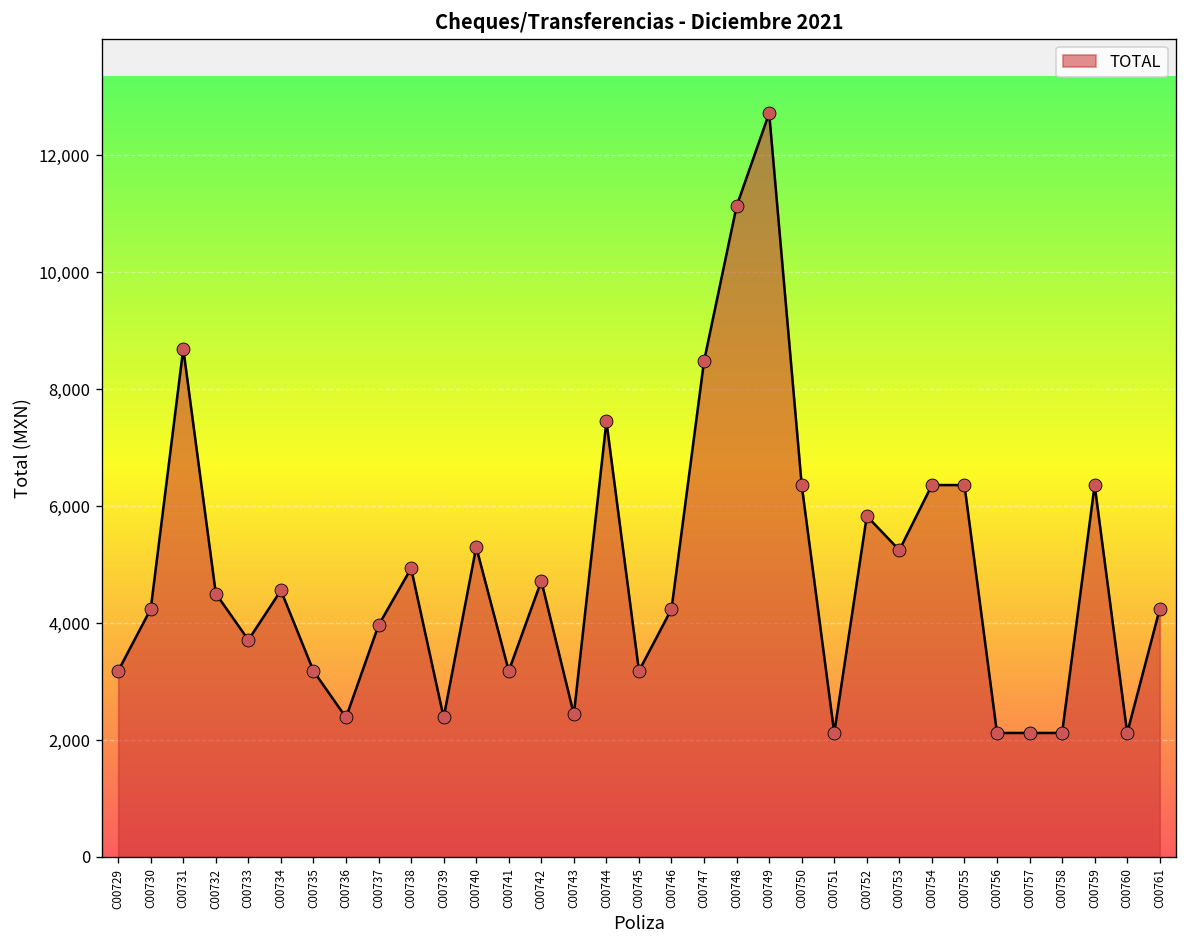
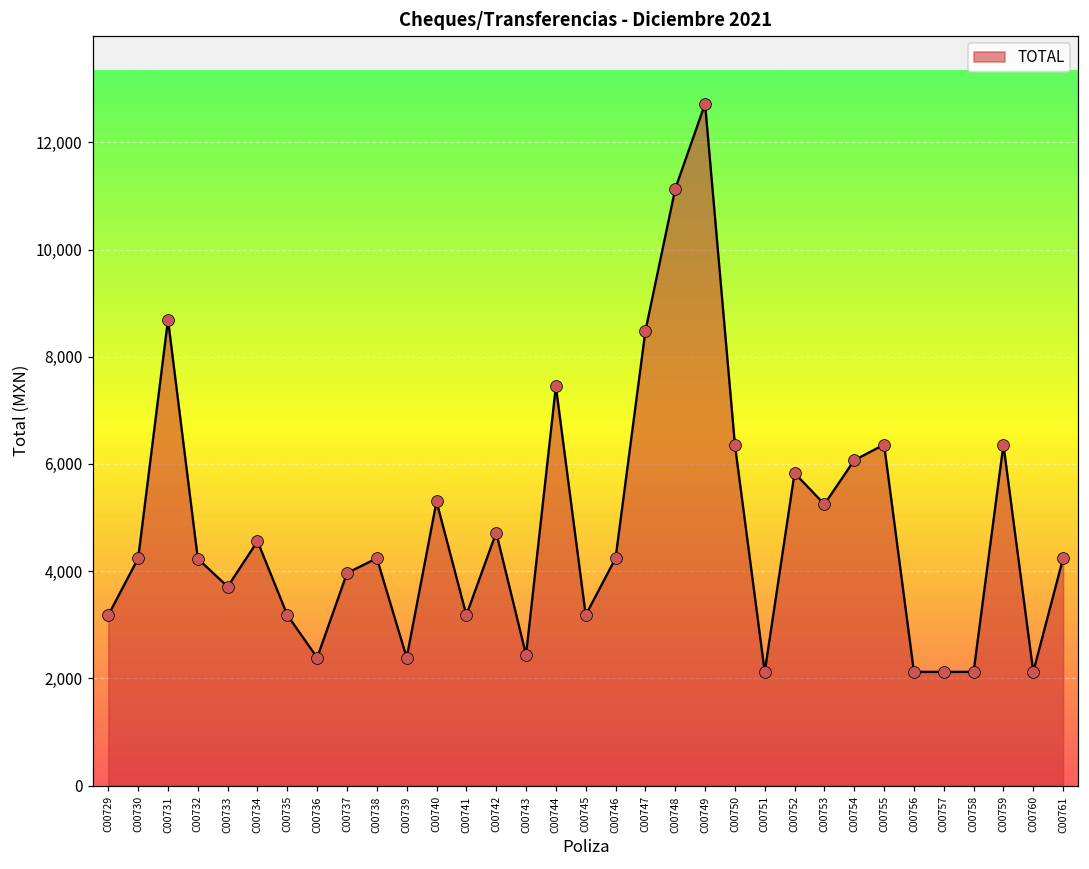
C00732: 4,500 -> 4,200
C00738: 4,900 -> 4,200
C00754: 6,400 -> 6,100
